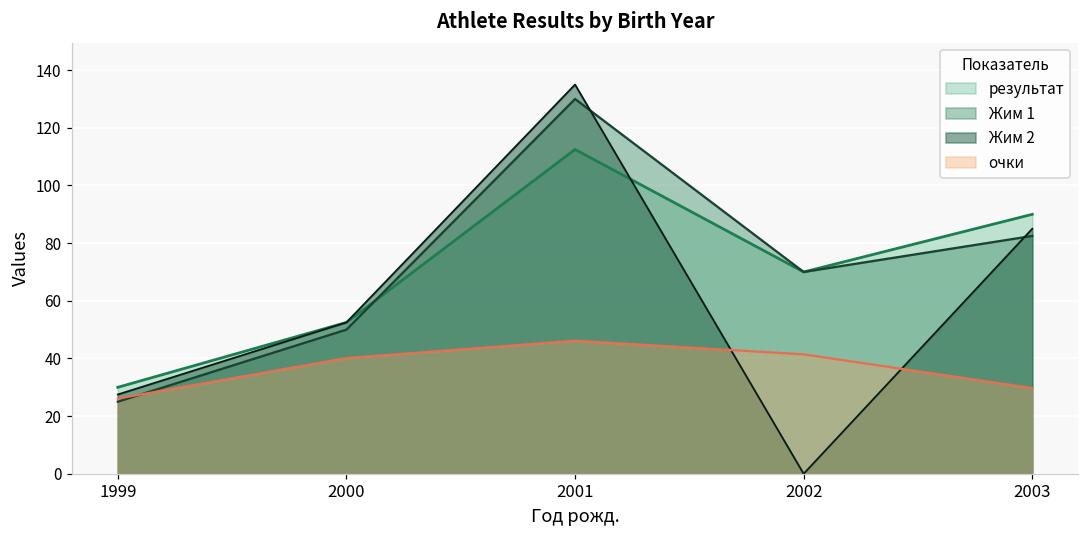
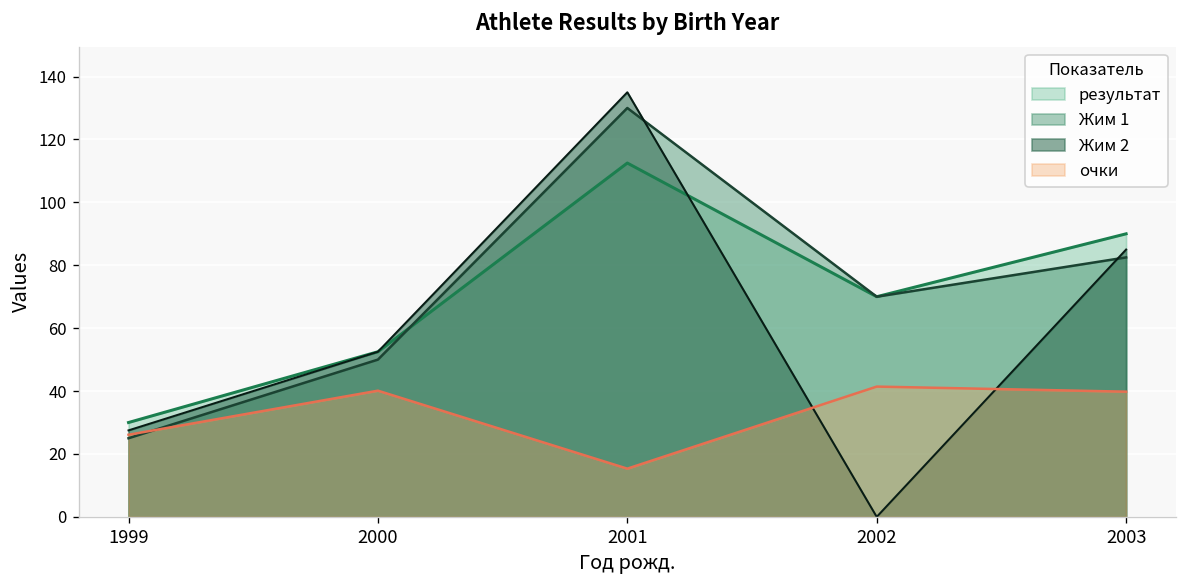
очки, 2001: 46 -> 15
очки, 2003: 30 -> 40
